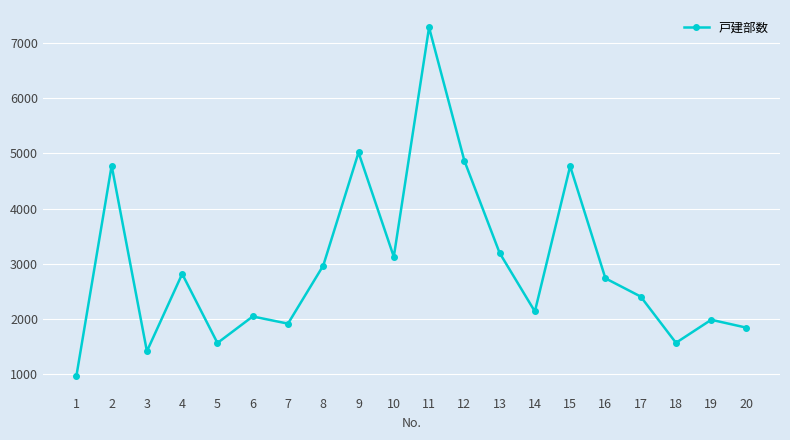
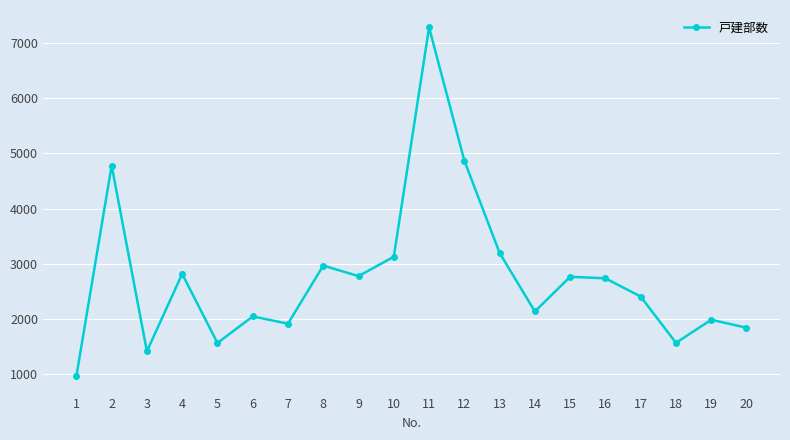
9: 5000 -> 2800
15: 4800 -> 2800
